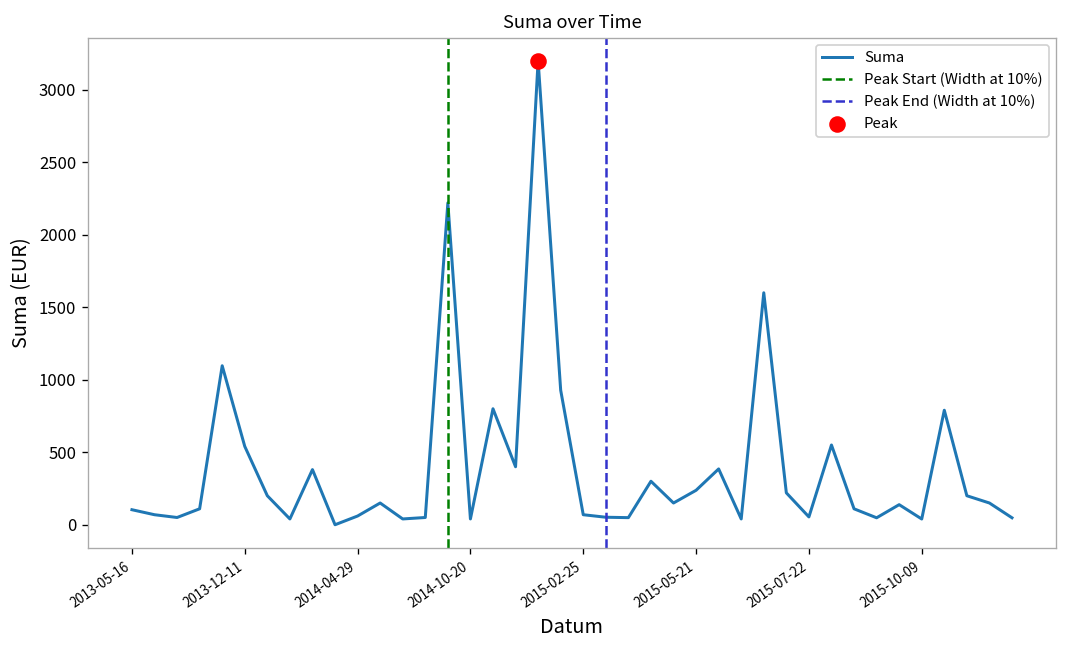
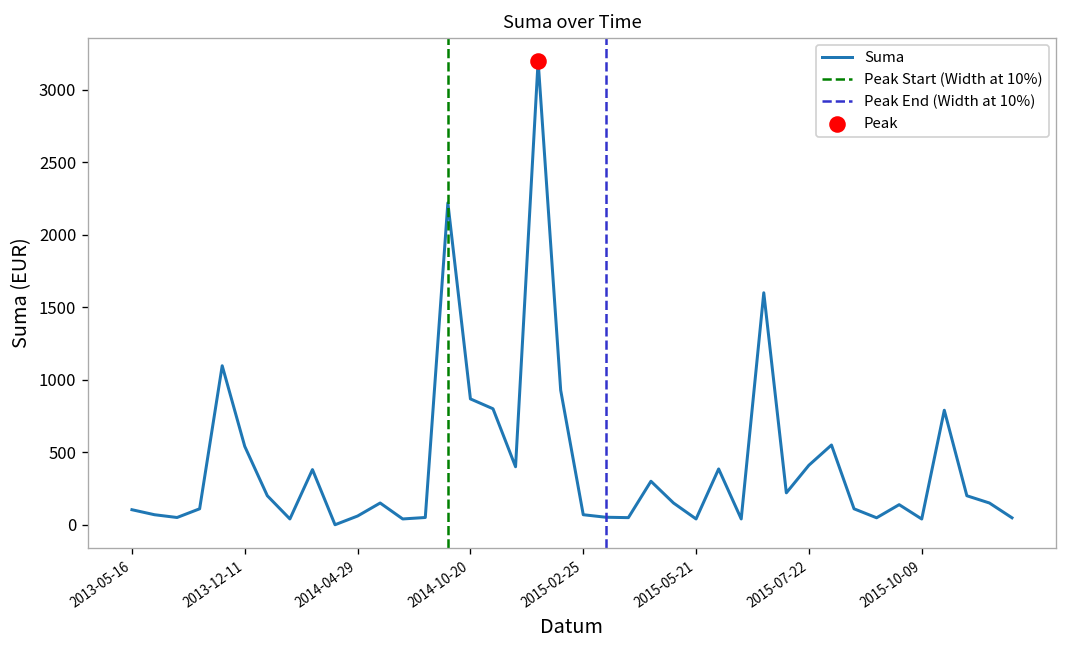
Suma, 2014-10-20: 40 -> 870
Suma, 2015-05-21: 240 -> 40
Suma, 2015-07-22: 50 -> 410
